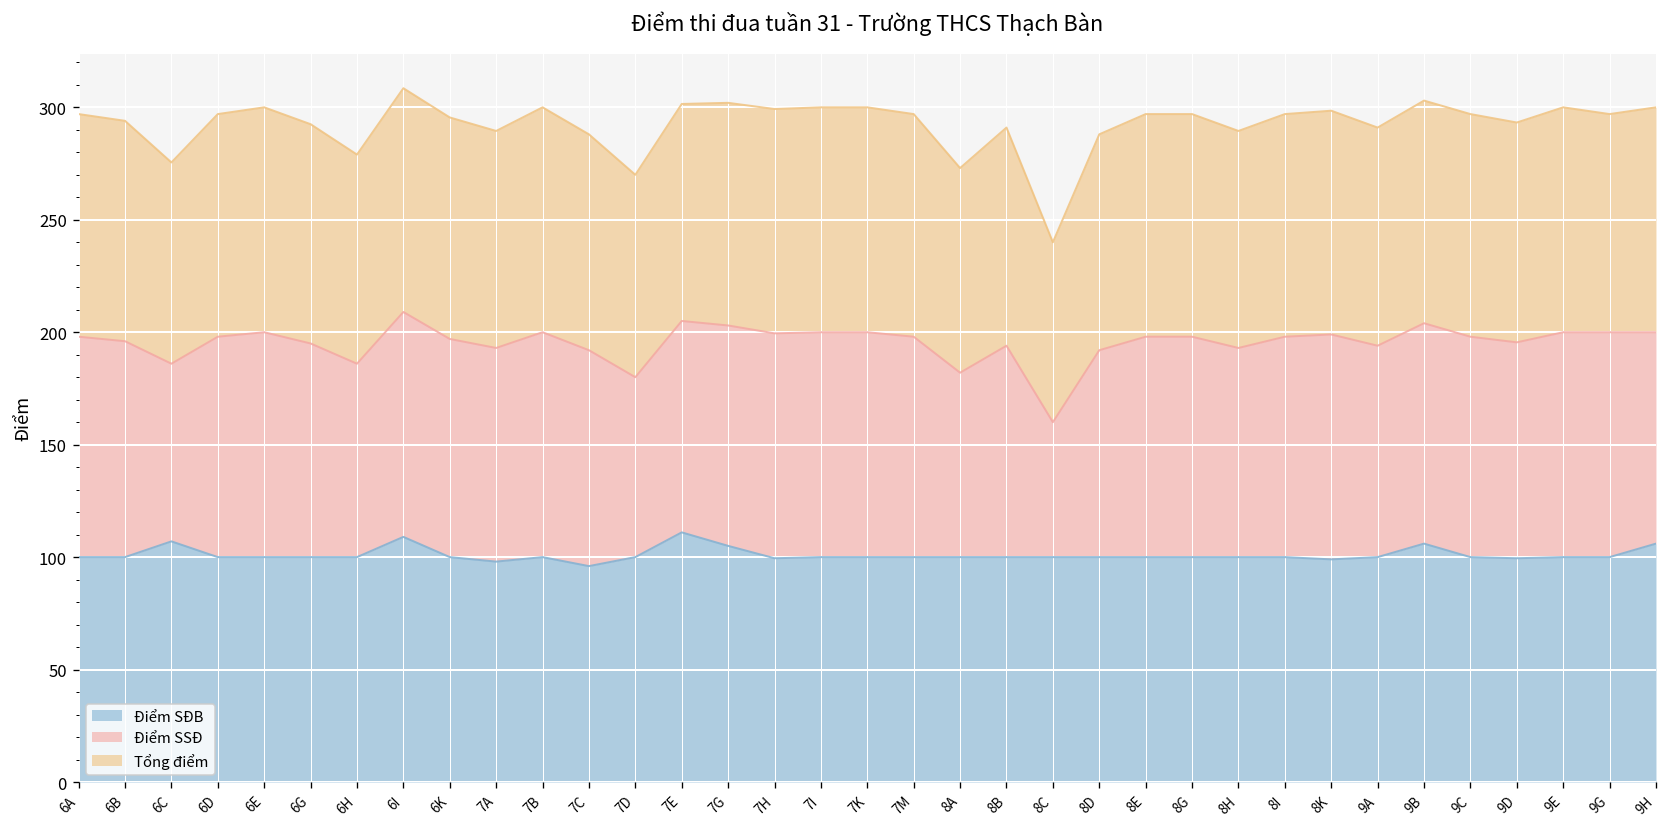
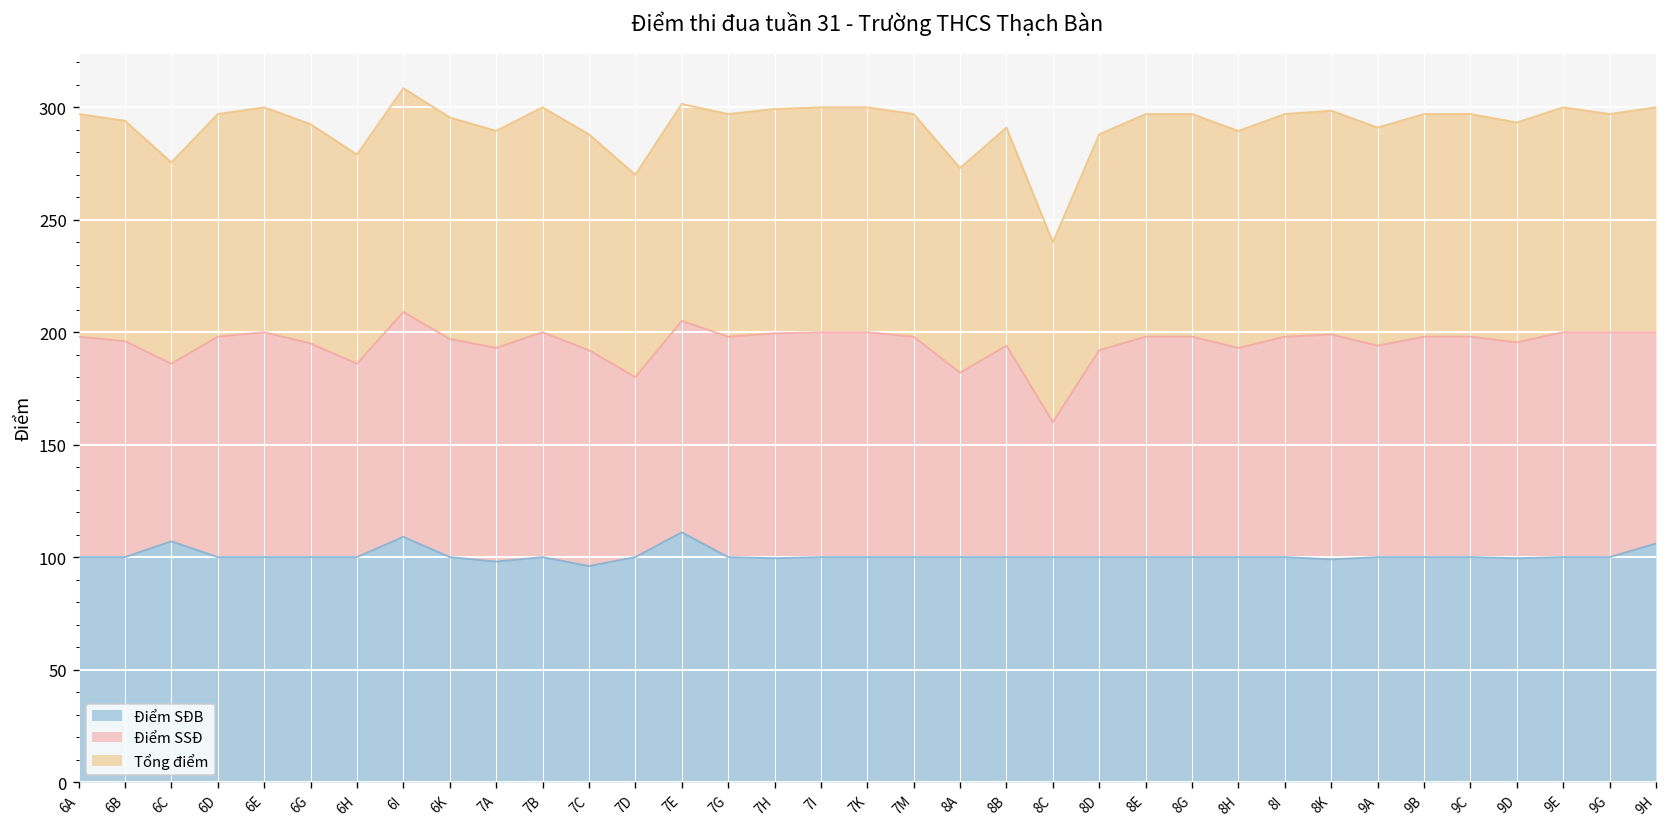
Điểm SĐB, 7G: 105 -> 100
Điểm SĐB, 9B: 106 -> 100
